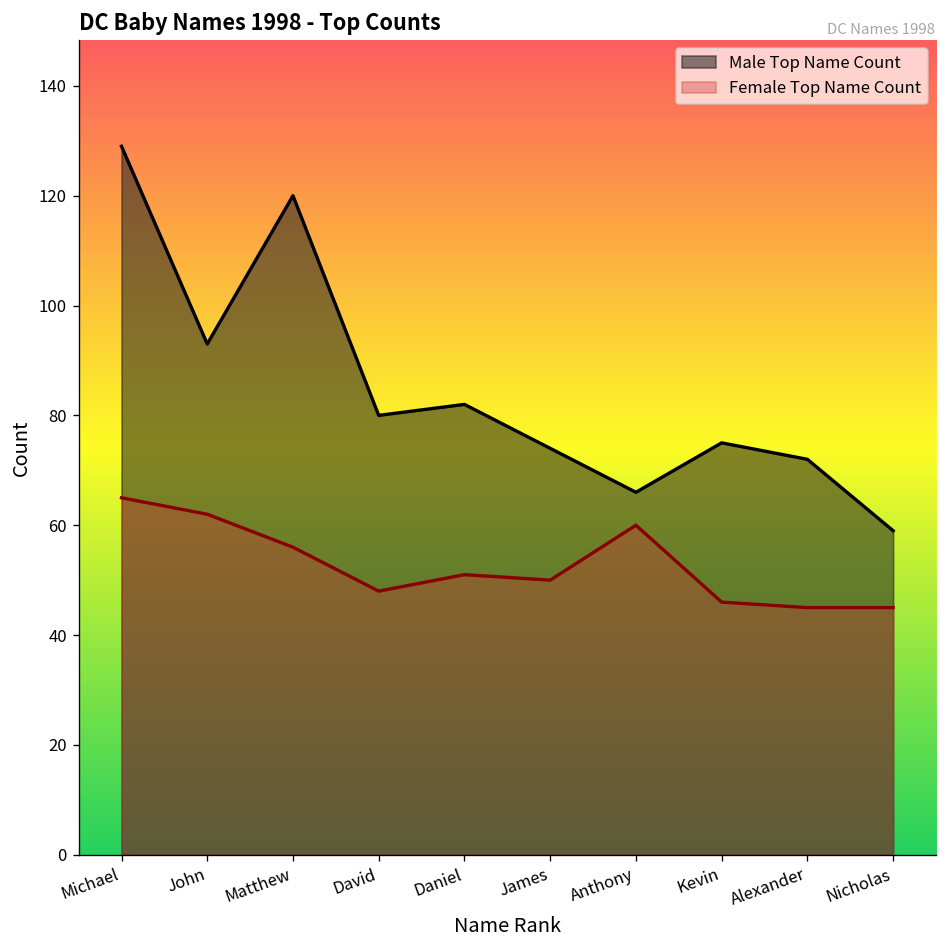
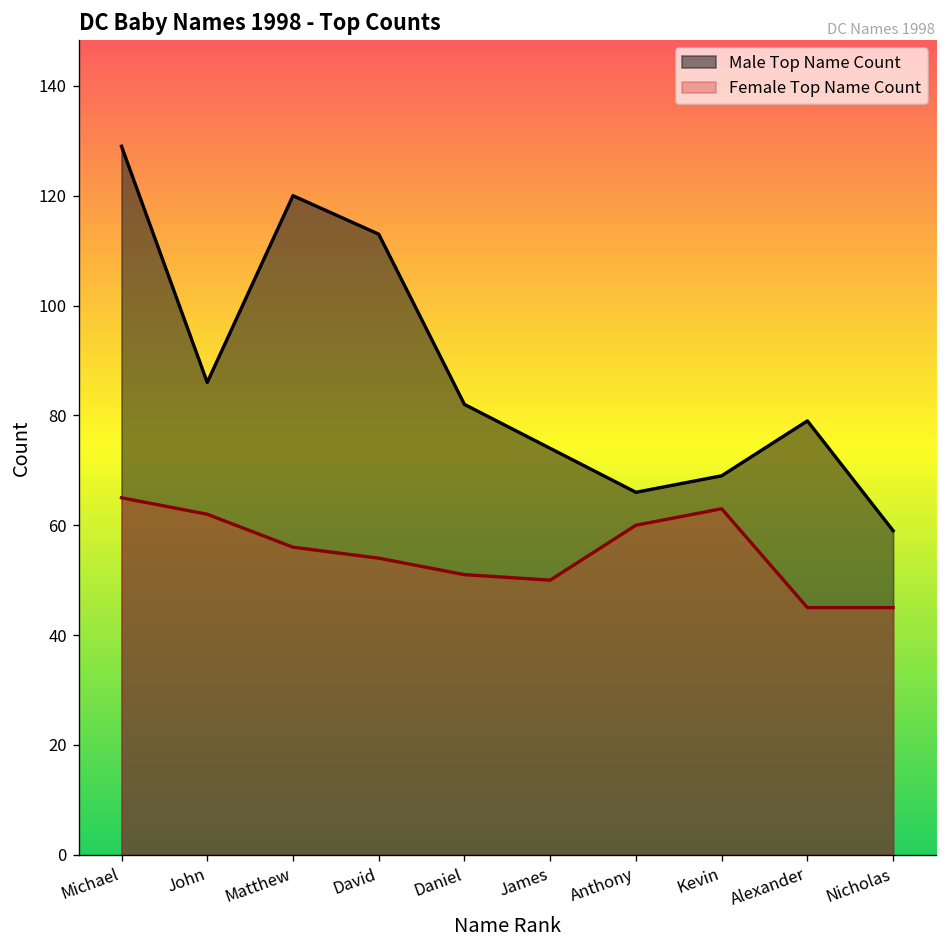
Male Top Name Count, John: 93 -> 86
Male Top Name Count, David: 80 -> 113
Female Top Name Count, David: 48 -> 54
Male Top Name Count, Kevin: 75 -> 69
Female Top Name Count, Kevin: 46 -> 63
Male Top Name Count, Alexander: 72 -> 79
